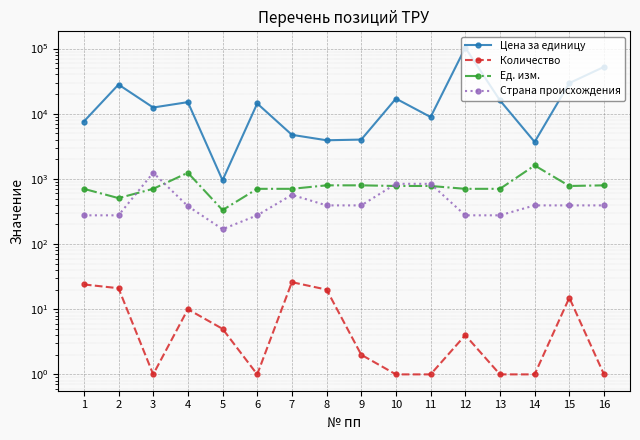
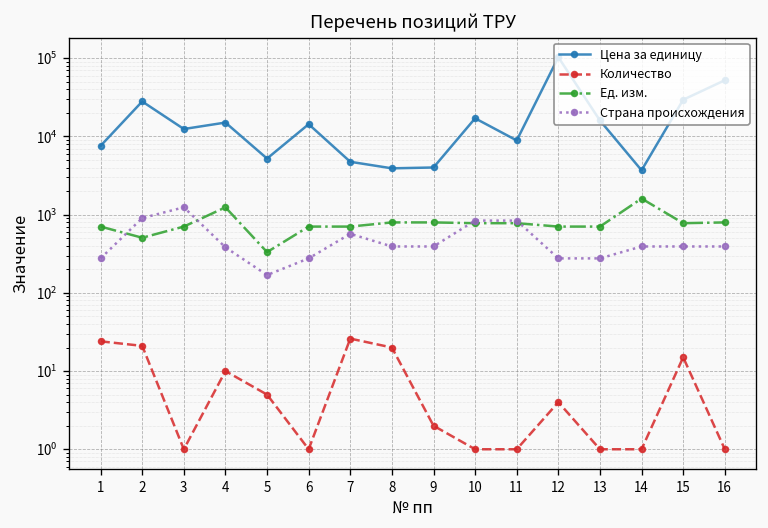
Страна происхождения, 2: 280 -> 900
Цена за единицу, 5: 1000 -> 5000
